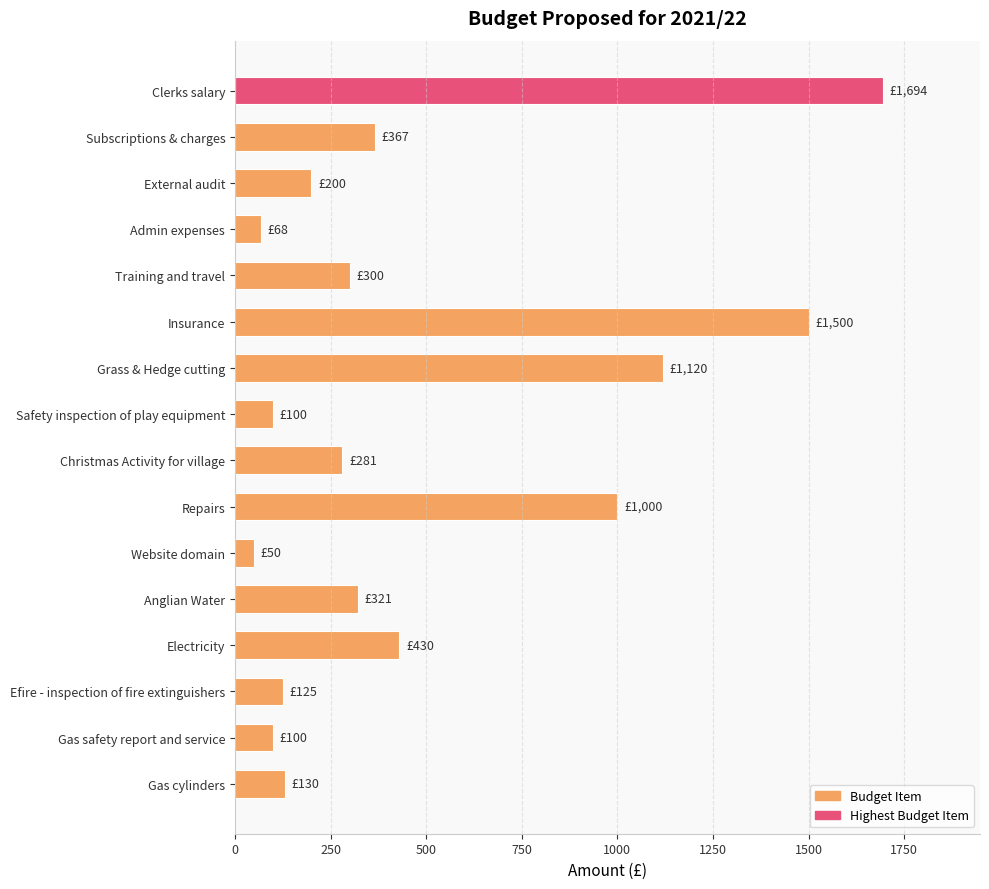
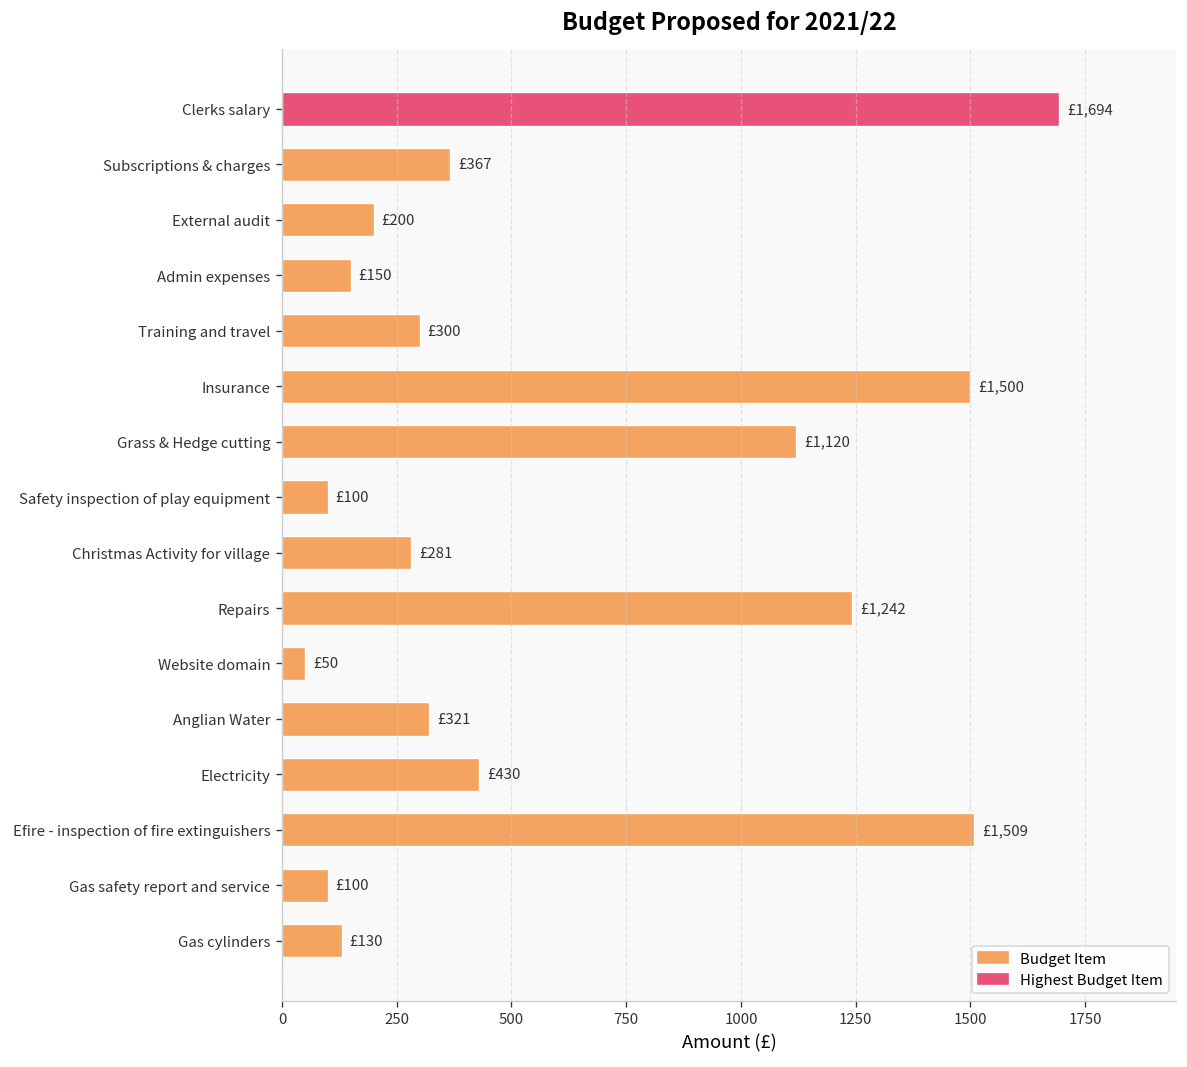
Admin expenses: £68 -> £150
Repairs: £1,000 -> £1,242
Efire - inspection of fire extinguishers: £125 -> £1,509
